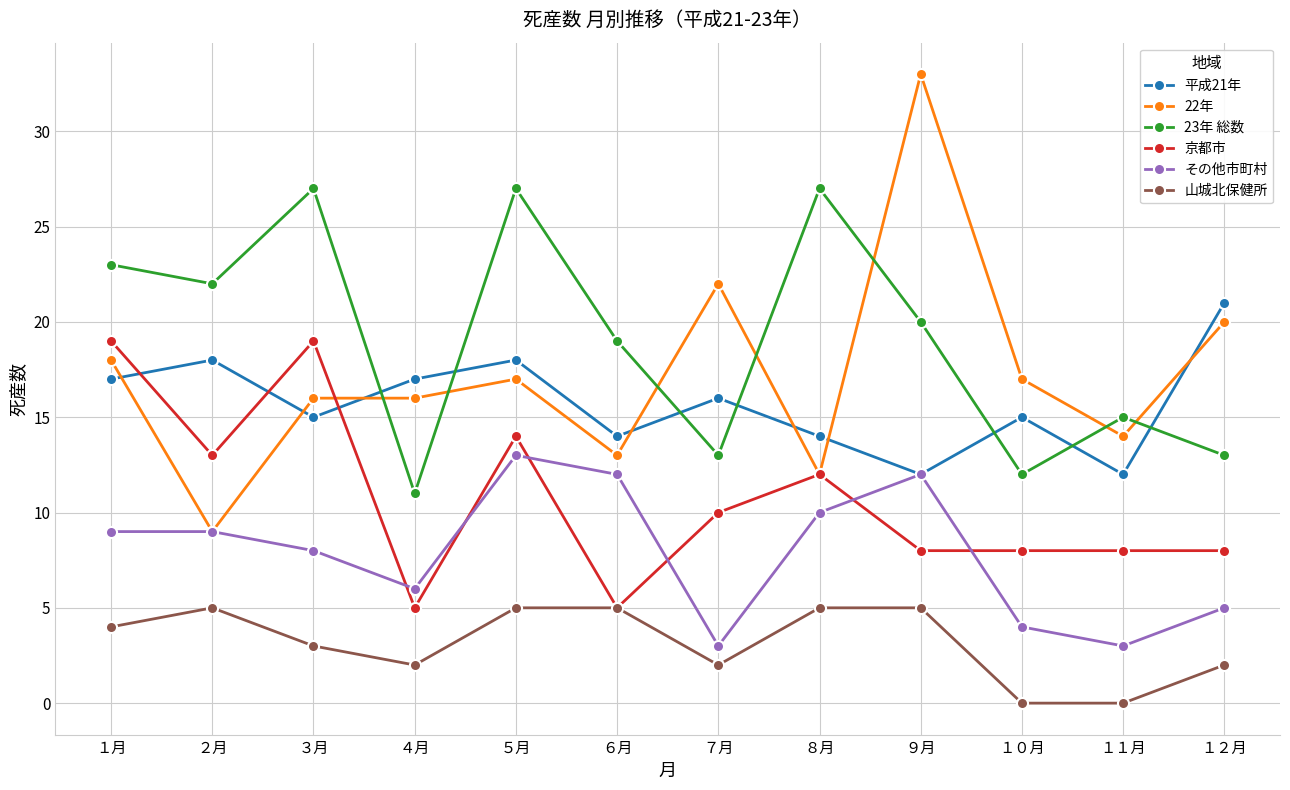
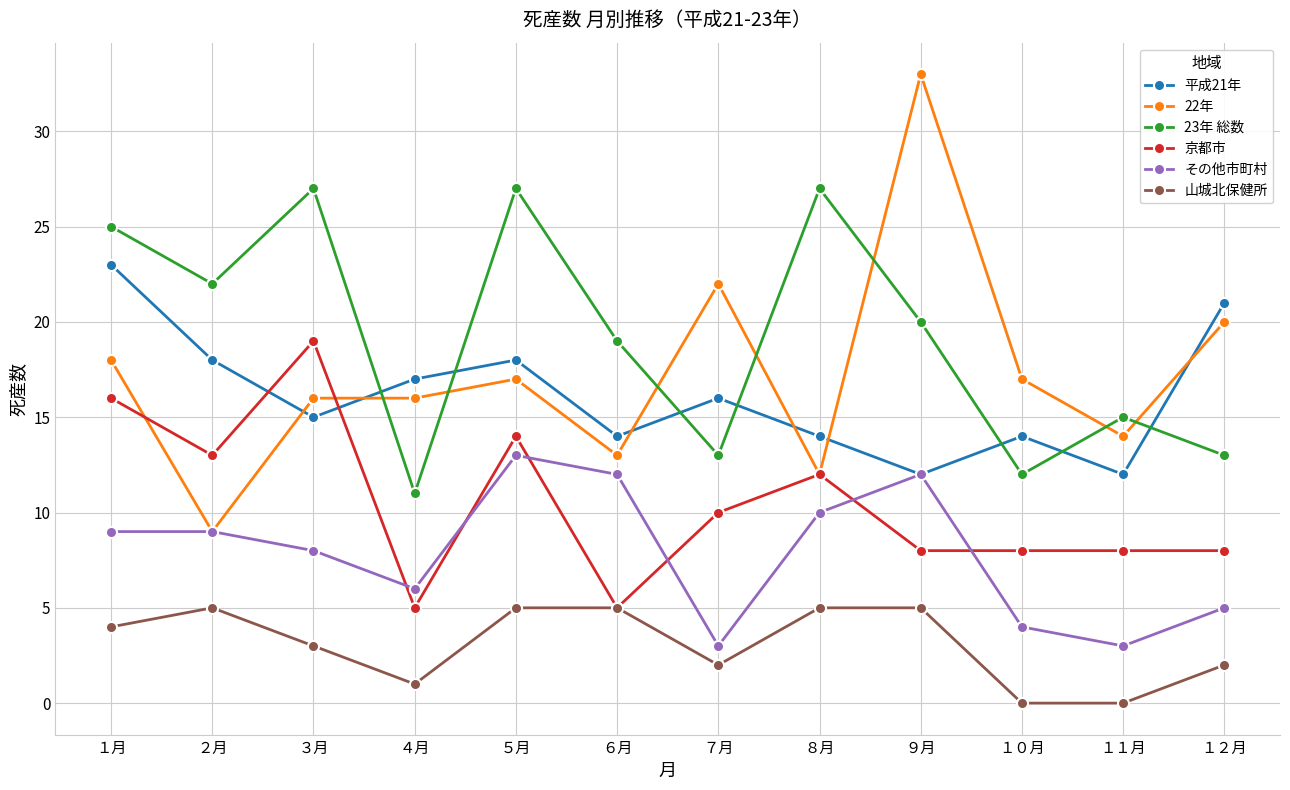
平成21年, １月: 17 -> 23
23年 総数, １月: 23 -> 25
京都市, １月: 19 -> 16
山城北保健所, ４月: 2 -> 1
平成21年, １０月: 15 -> 14
